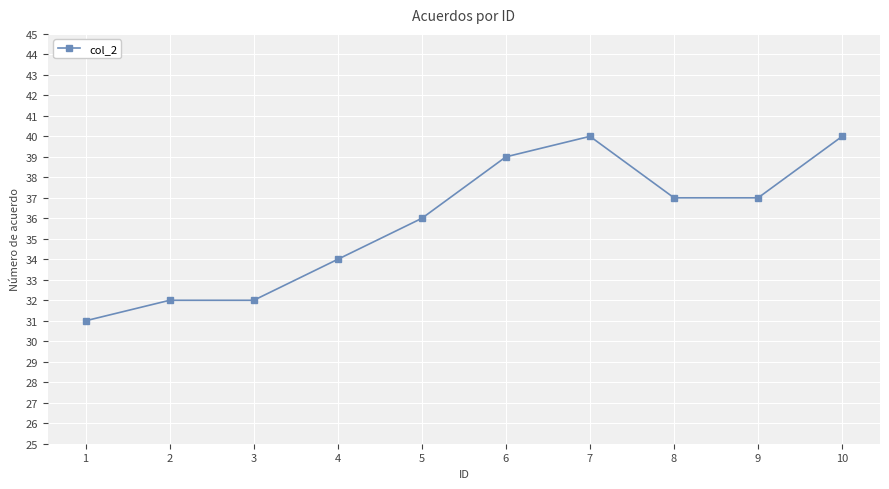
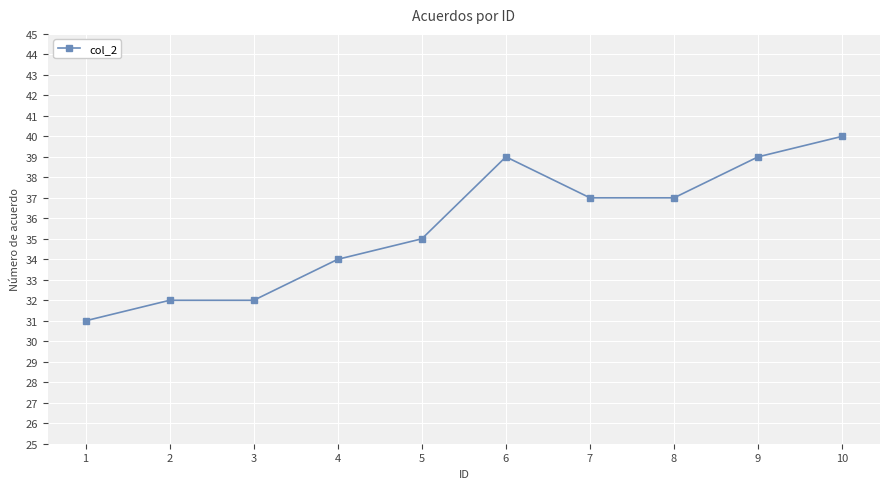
5: 36 -> 35
7: 40 -> 37
9: 37 -> 39
